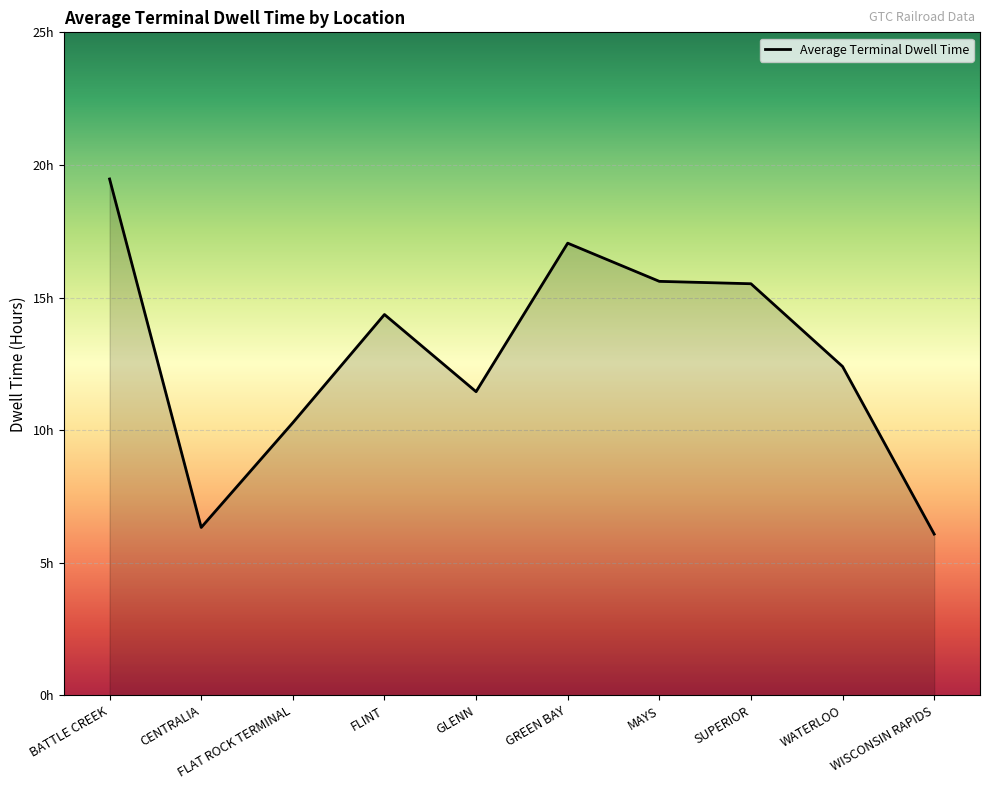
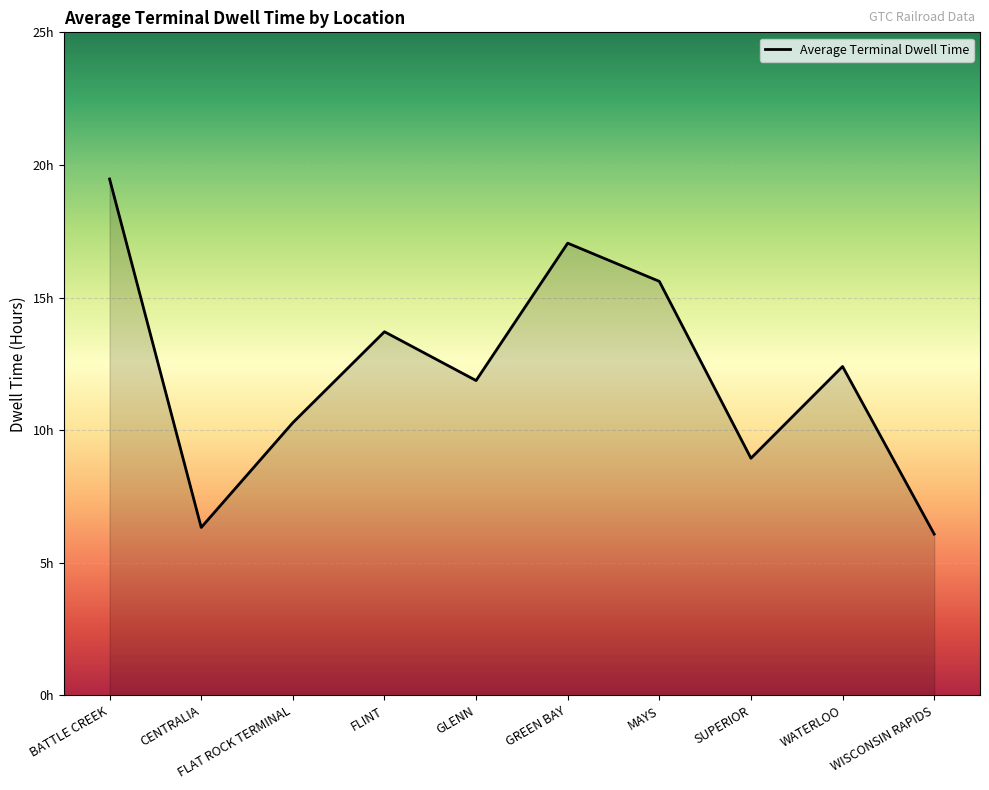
FLINT: 14.4h -> 13.7h
GLENN: 11.5h -> 11.9h
SUPERIOR: 15.5h -> 8.9h
